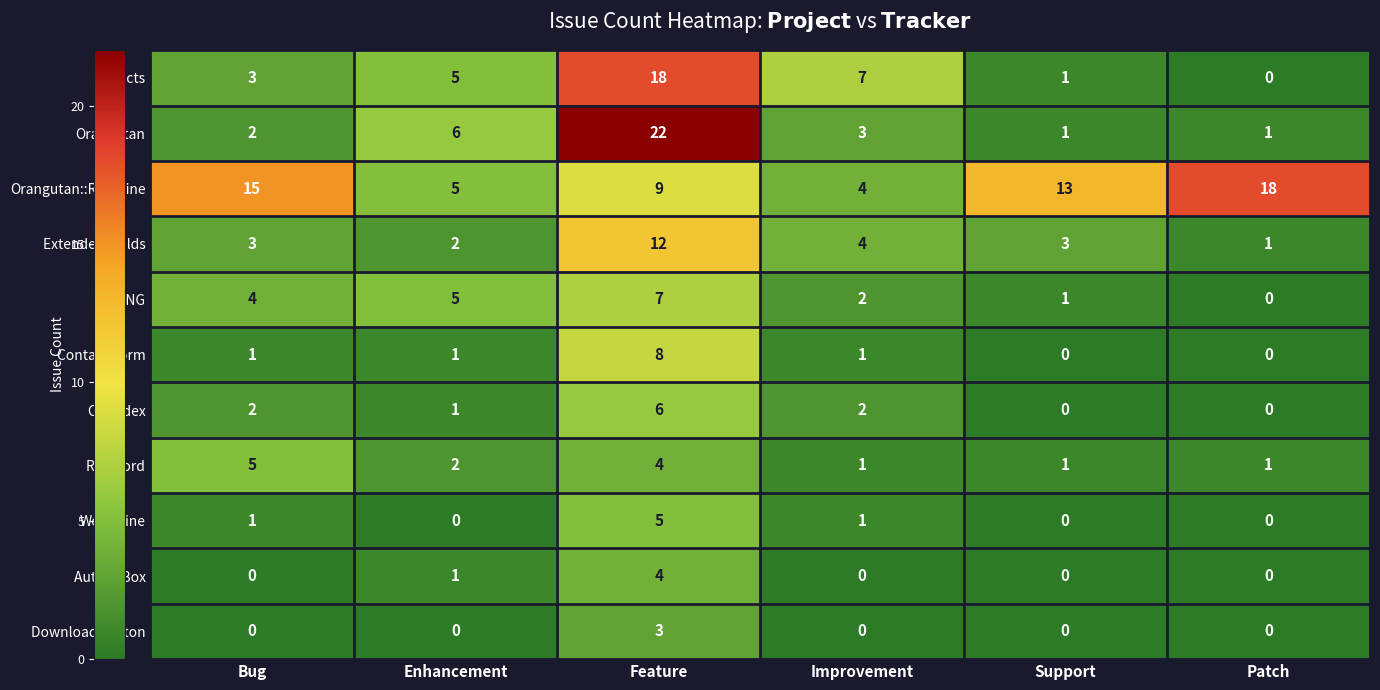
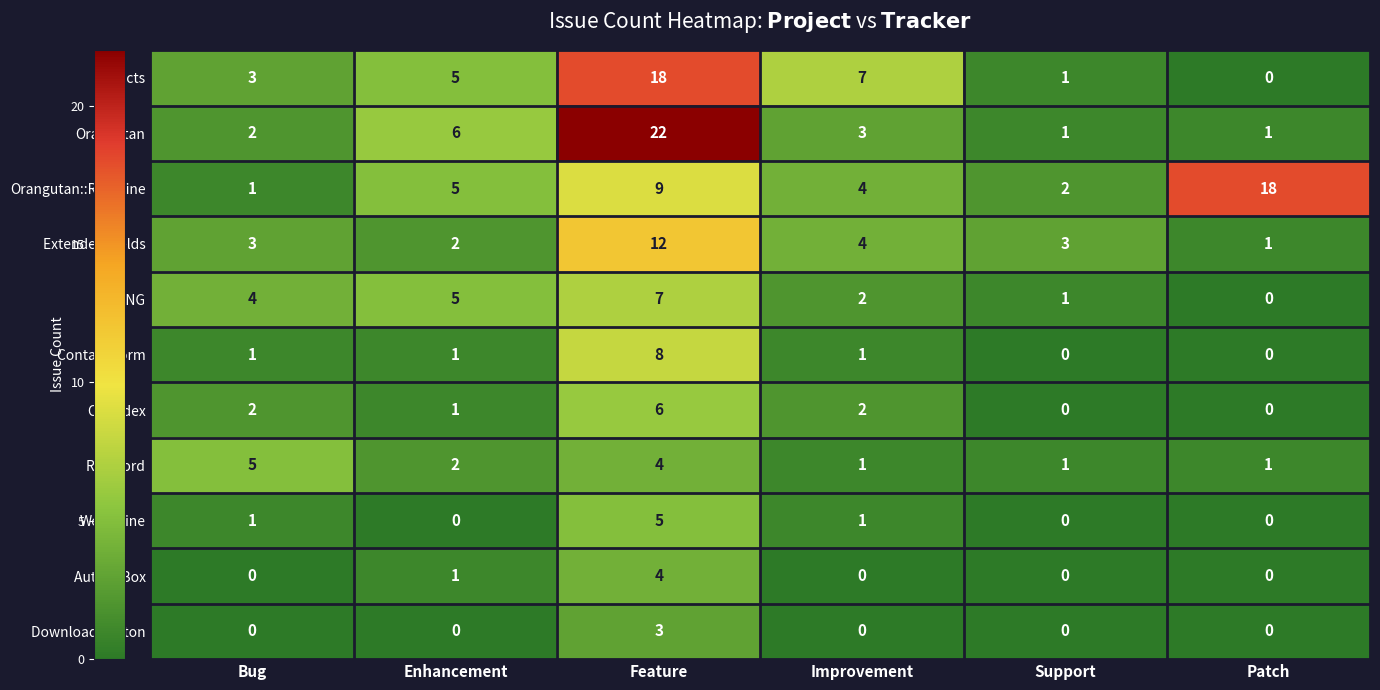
Orangutan::Redmine, Bug: 15 -> 1
Orangutan::Redmine, Support: 13 -> 2
